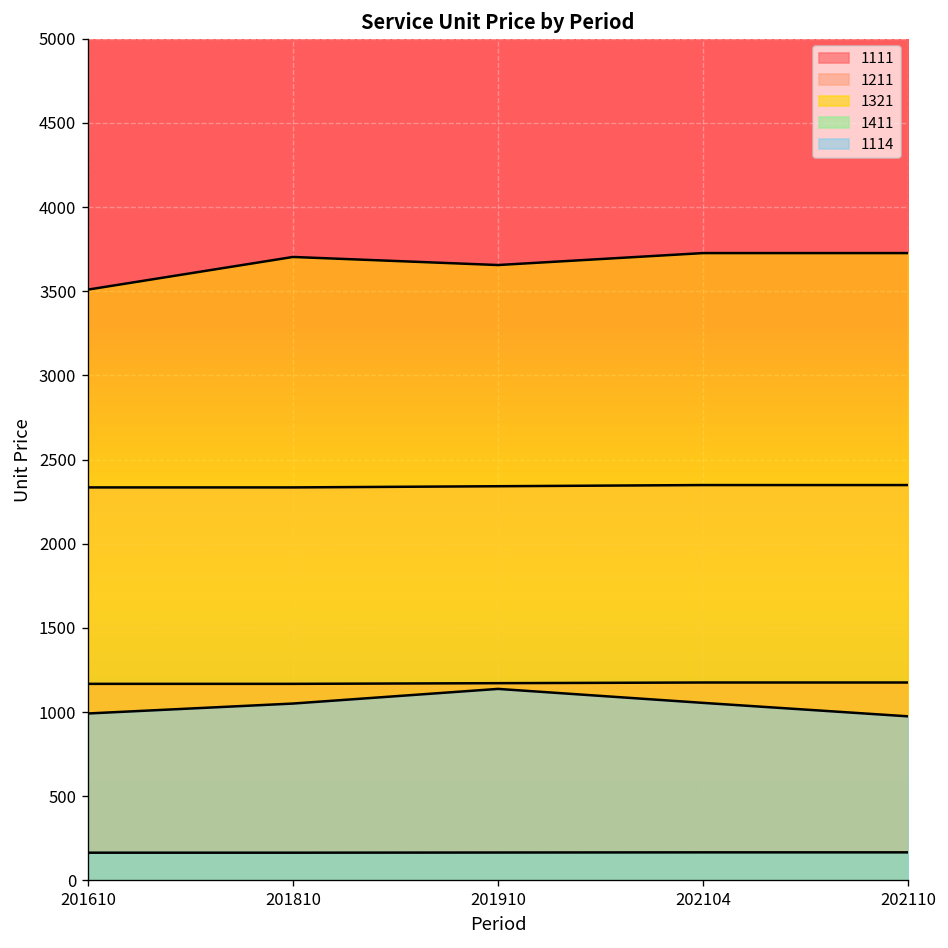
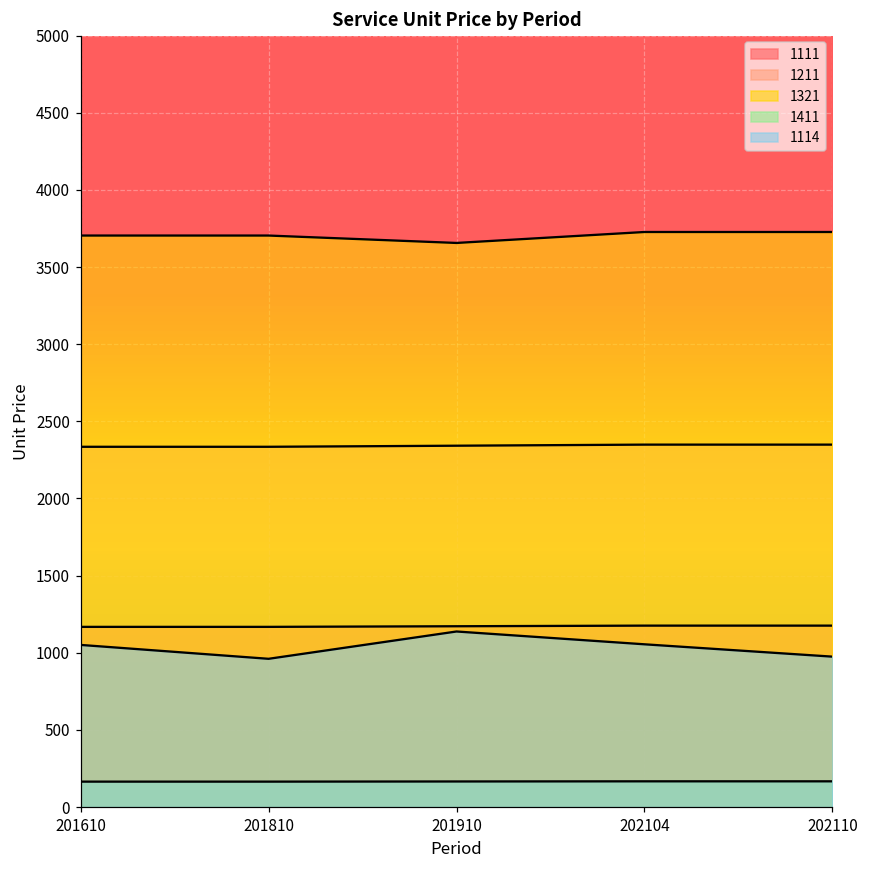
1321, 201610: 3510 -> 3700
1114, 201610: 990 -> 1050
1114, 201810: 1050 -> 960
